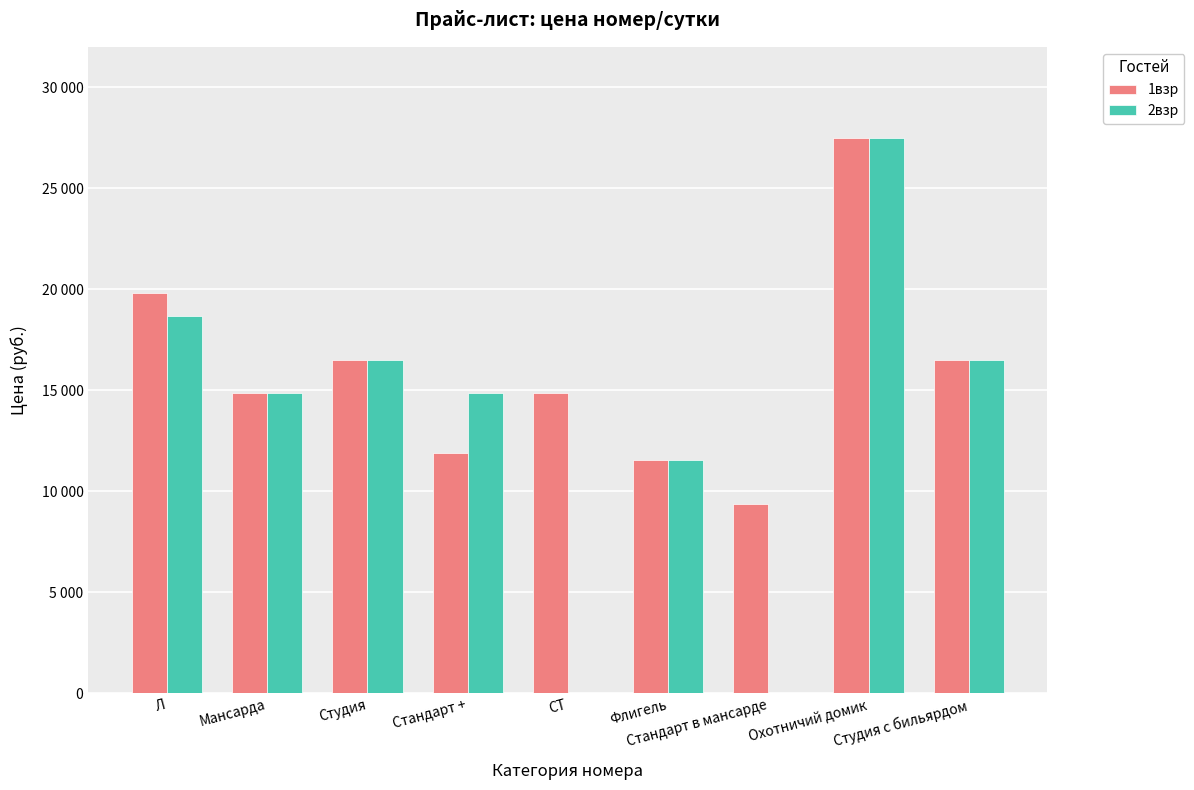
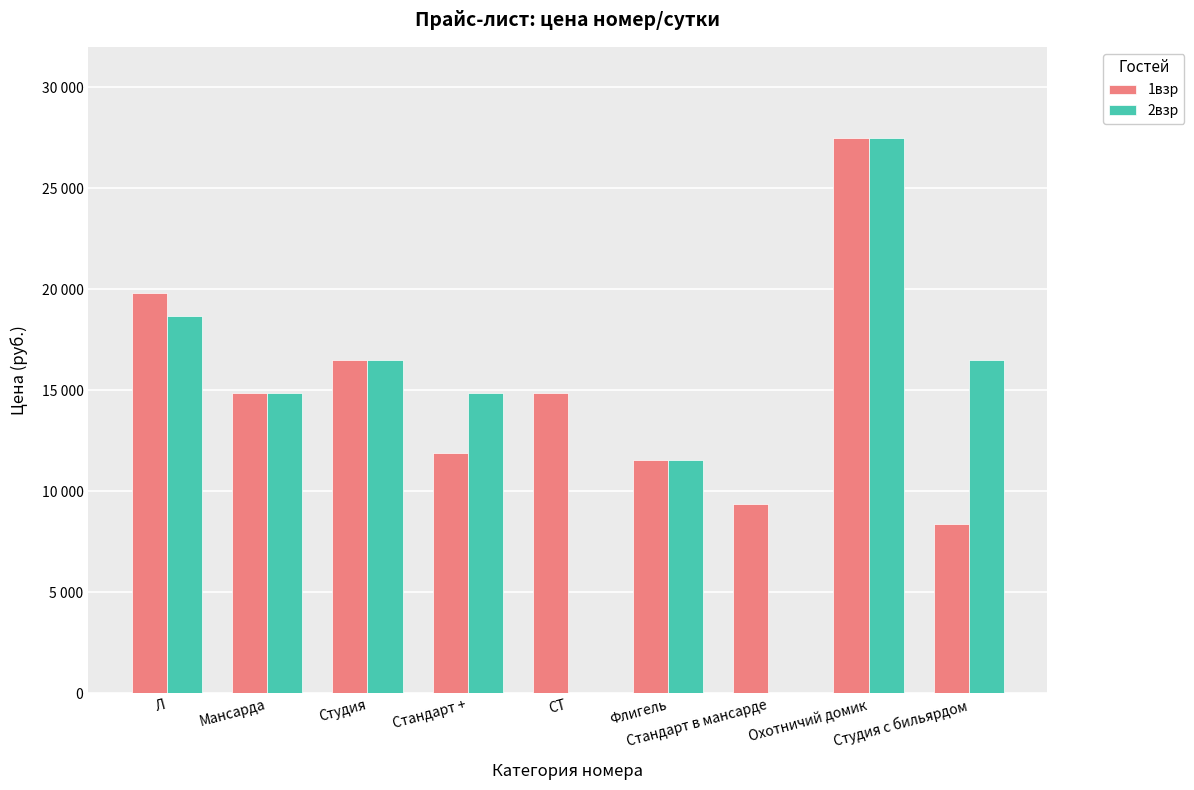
1взр, Студия с бильярдом: 16500 -> 8400
